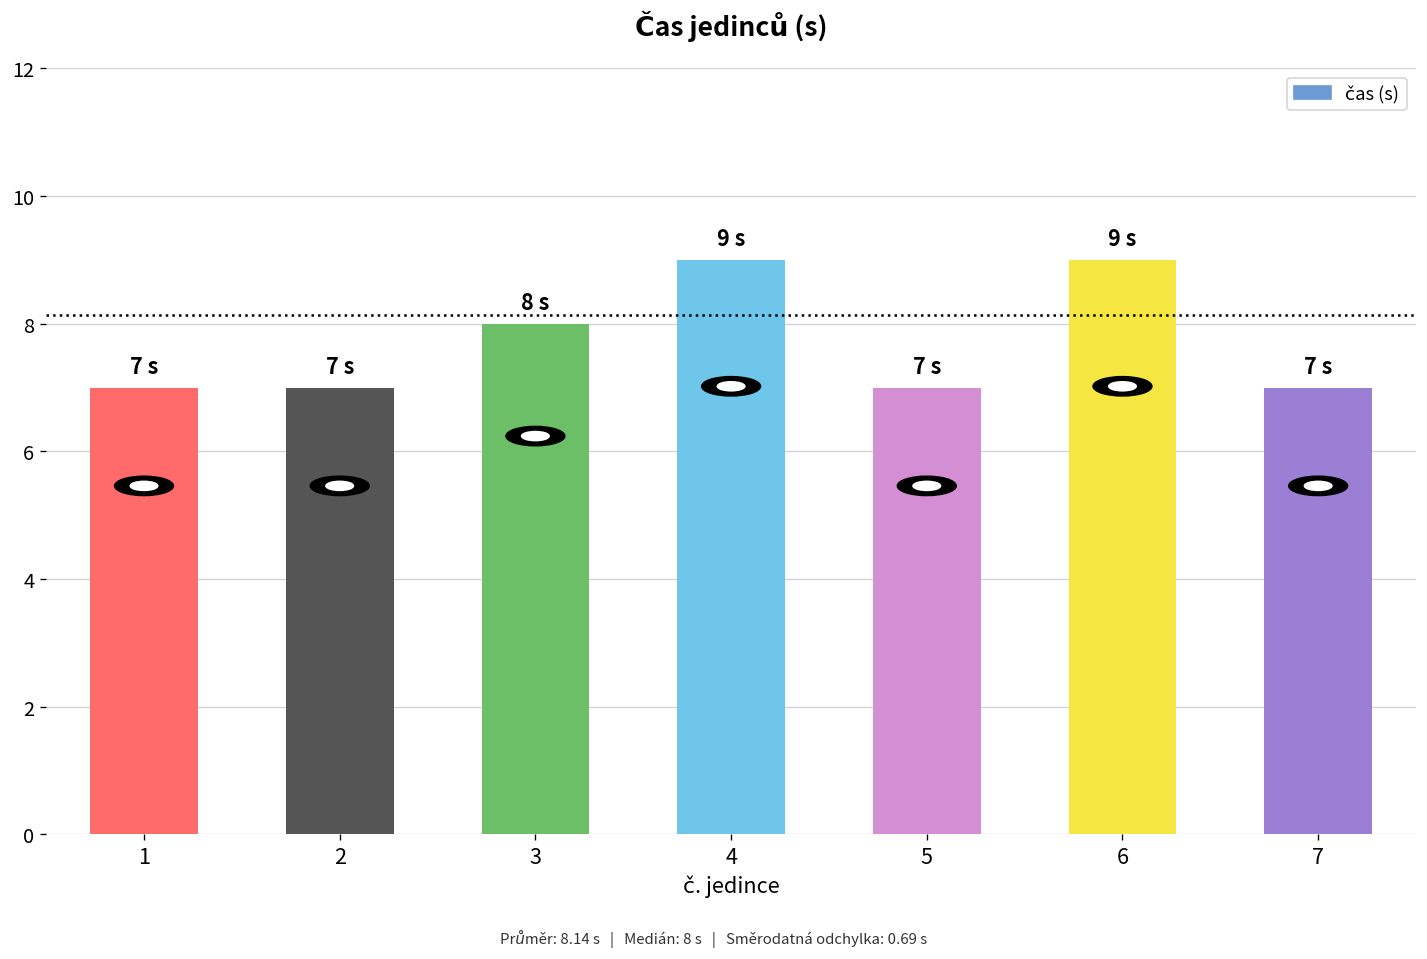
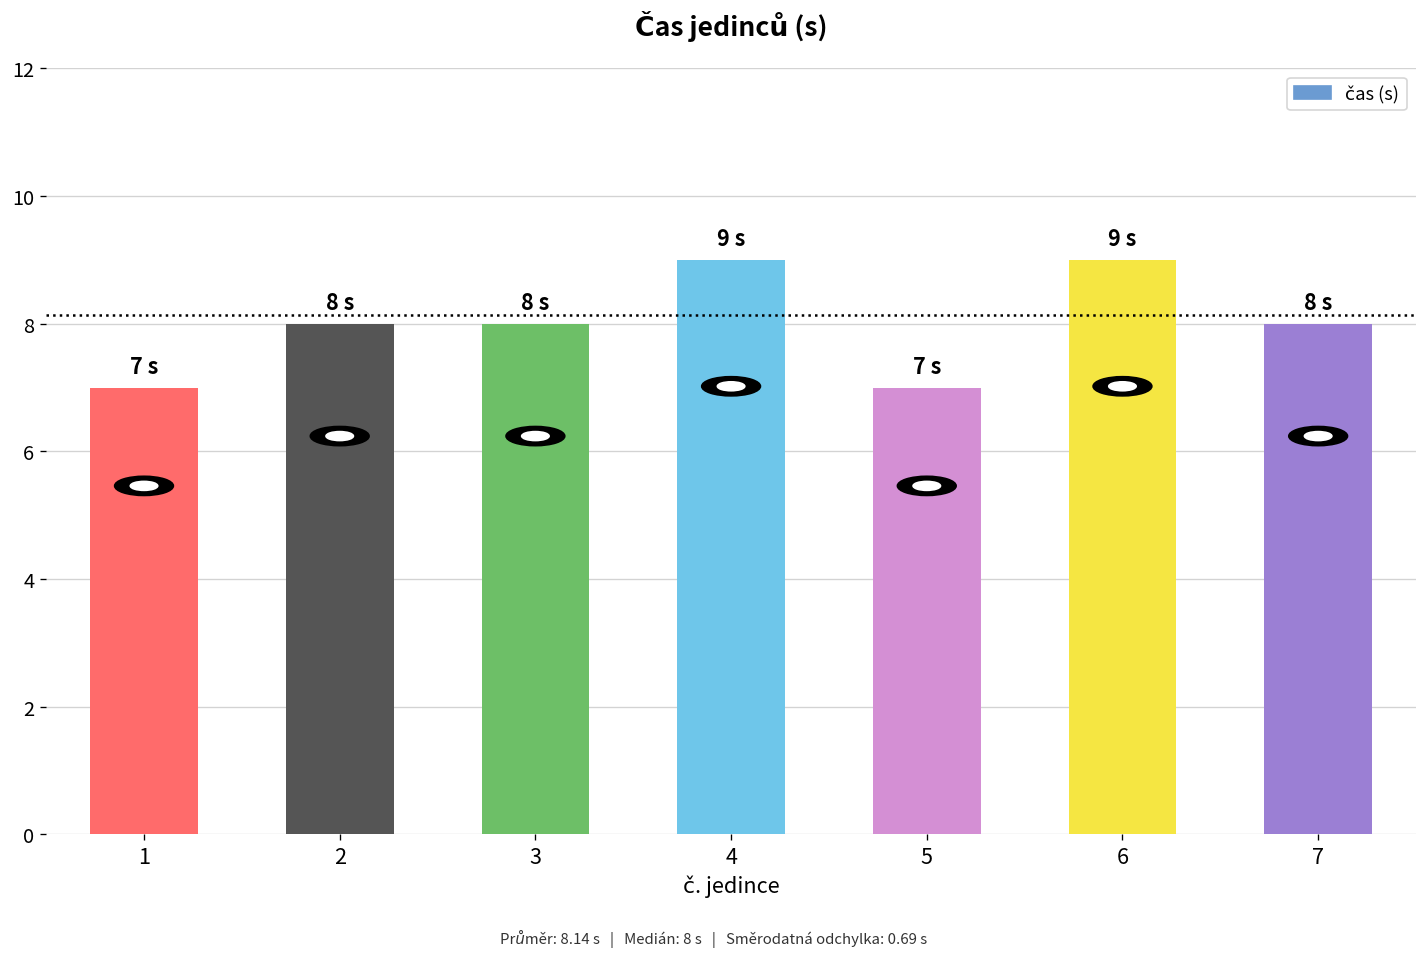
2: 7 -> 8
7: 7 -> 8
